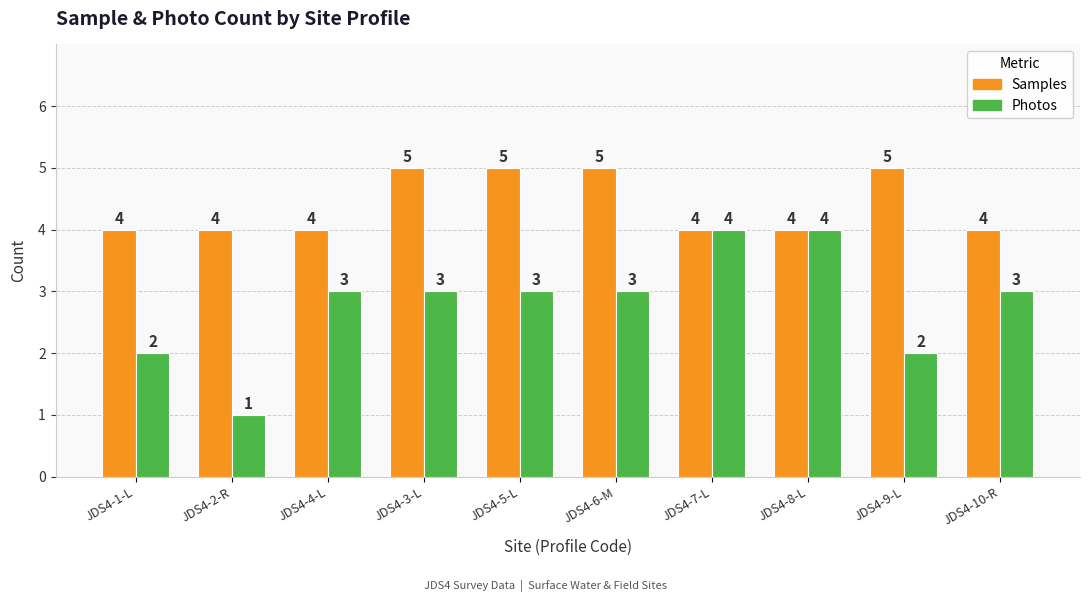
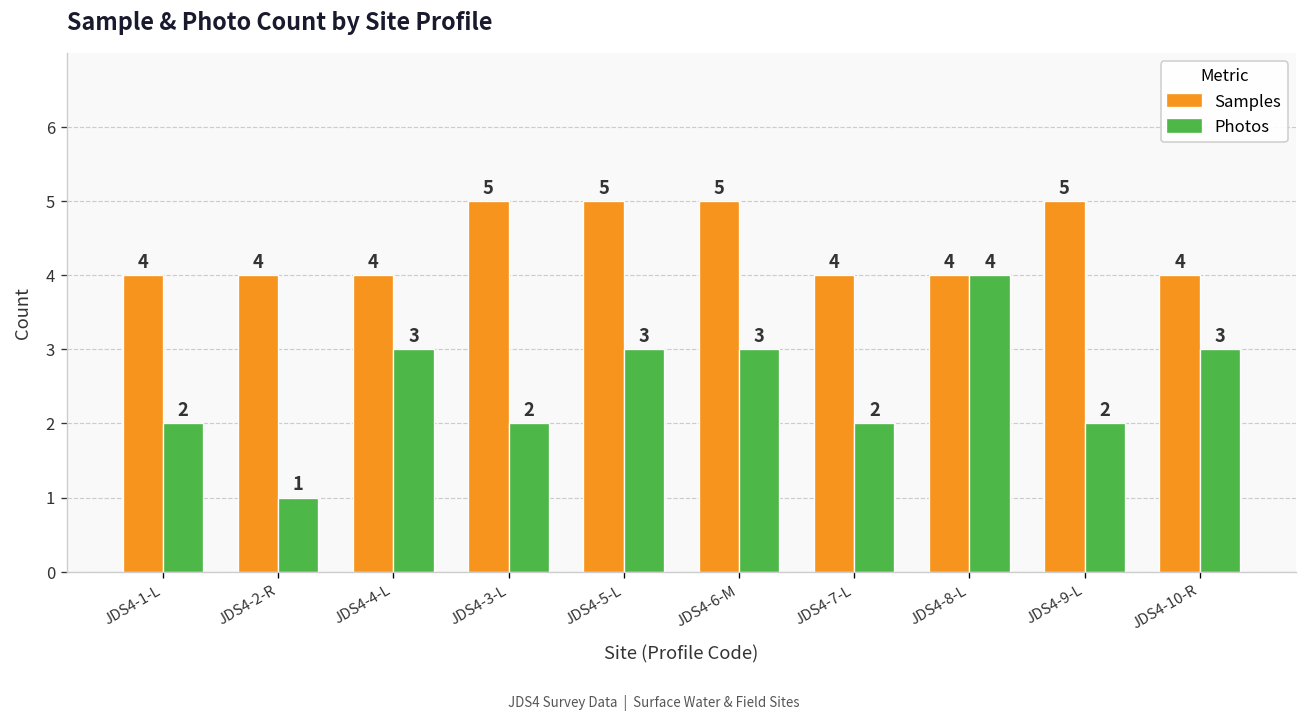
Photos, JDS4-3-L: 3 -> 2
Photos, JDS4-7-L: 4 -> 2
